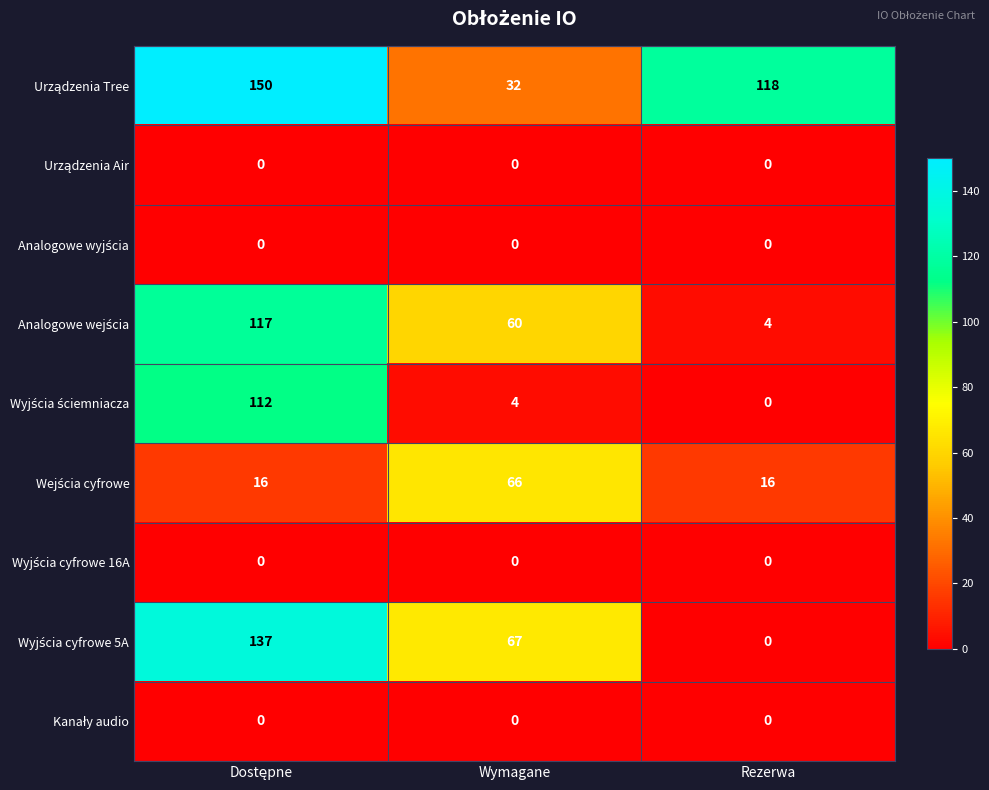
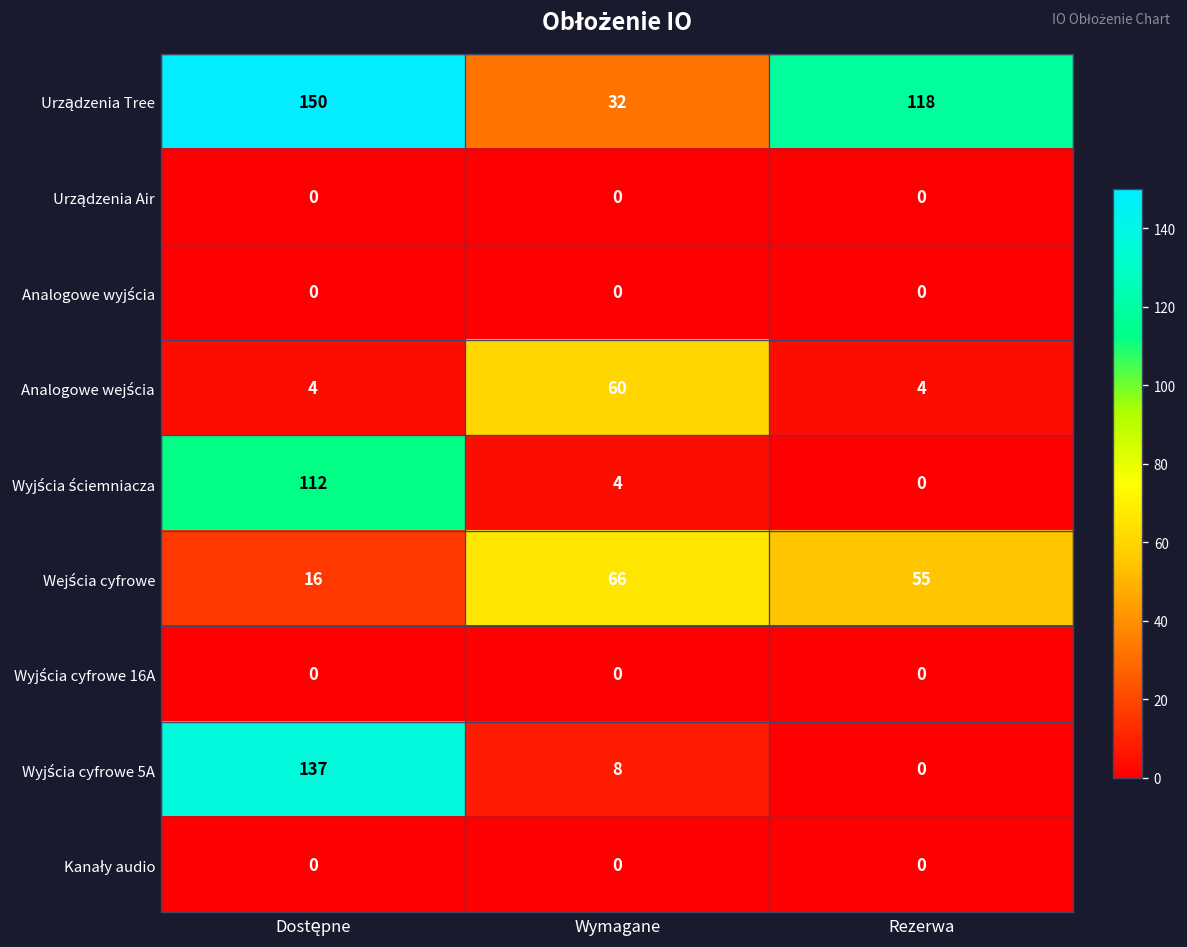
Analogowe wejścia, Dostępne: 117 -> 4
Wejścia cyfrowe, Rezerwa: 16 -> 55
Wyjścia cyfrowe 5A, Wymagane: 67 -> 8
